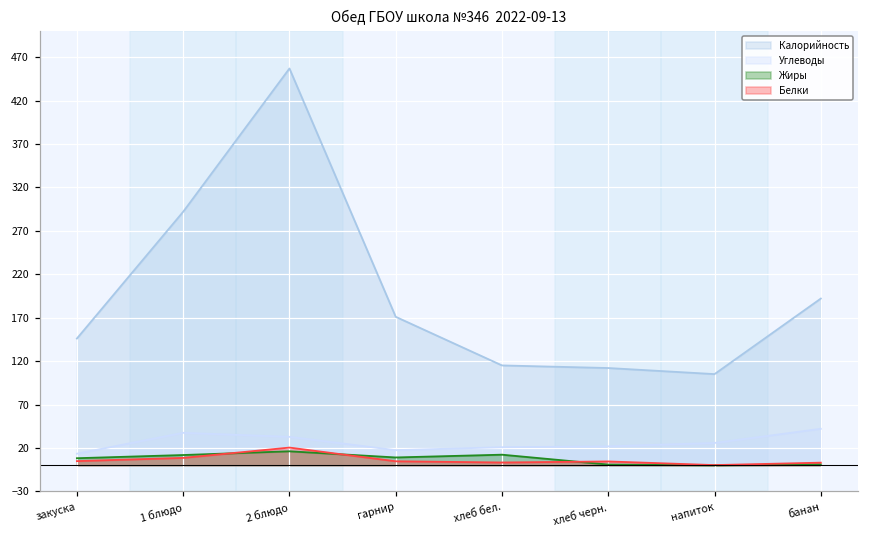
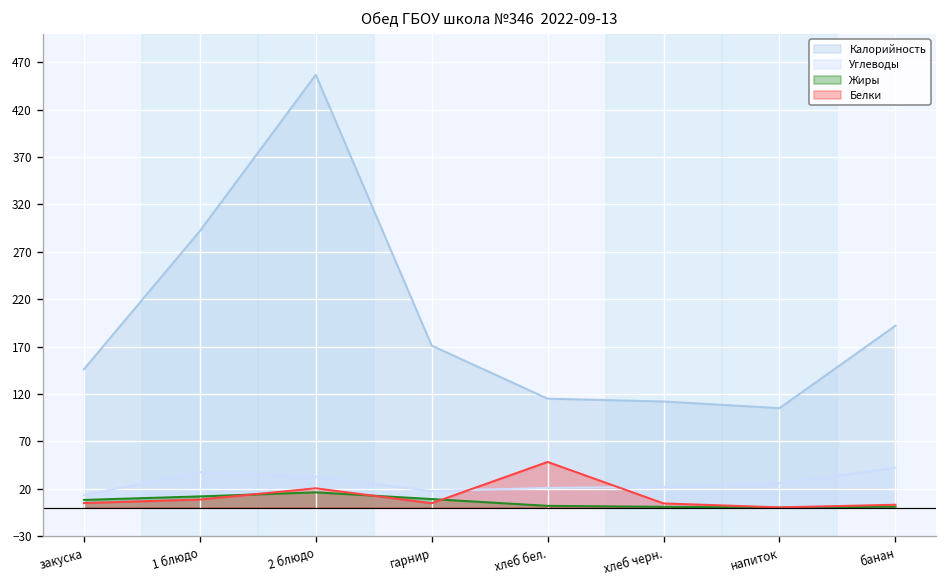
Жиры, хлеб бел.: 10 -> 0
Белки, хлеб бел.: 0 -> 50
